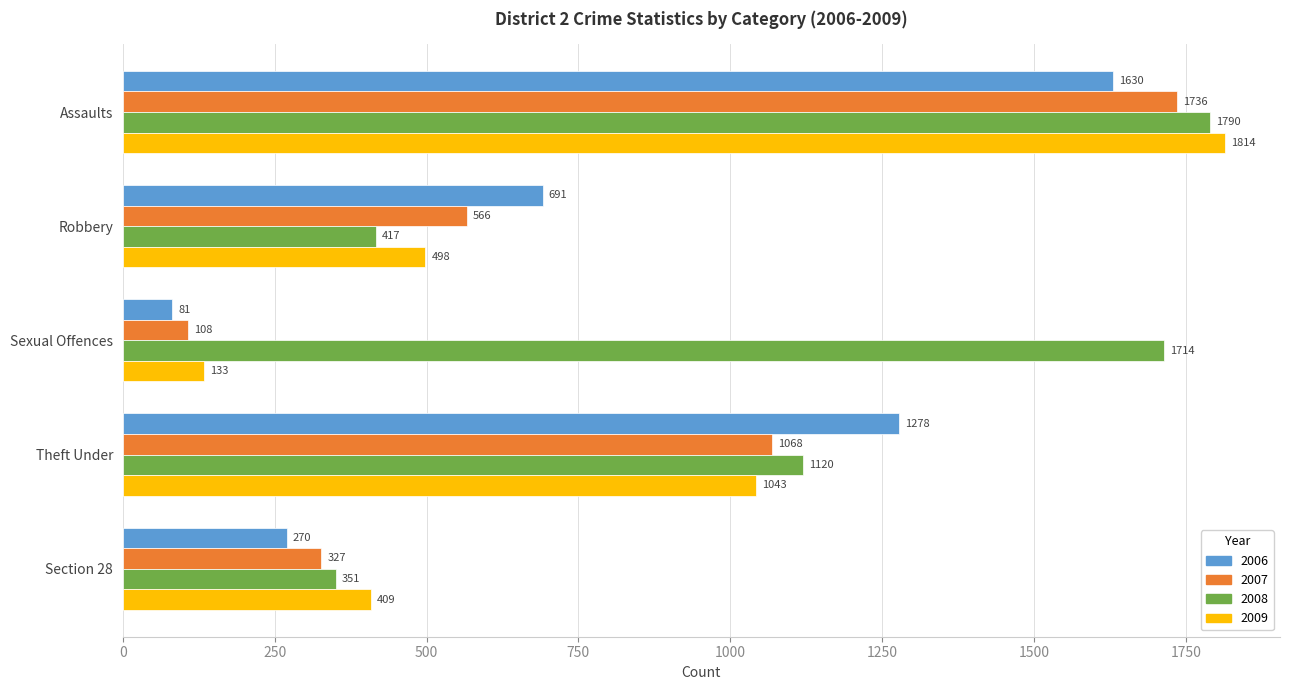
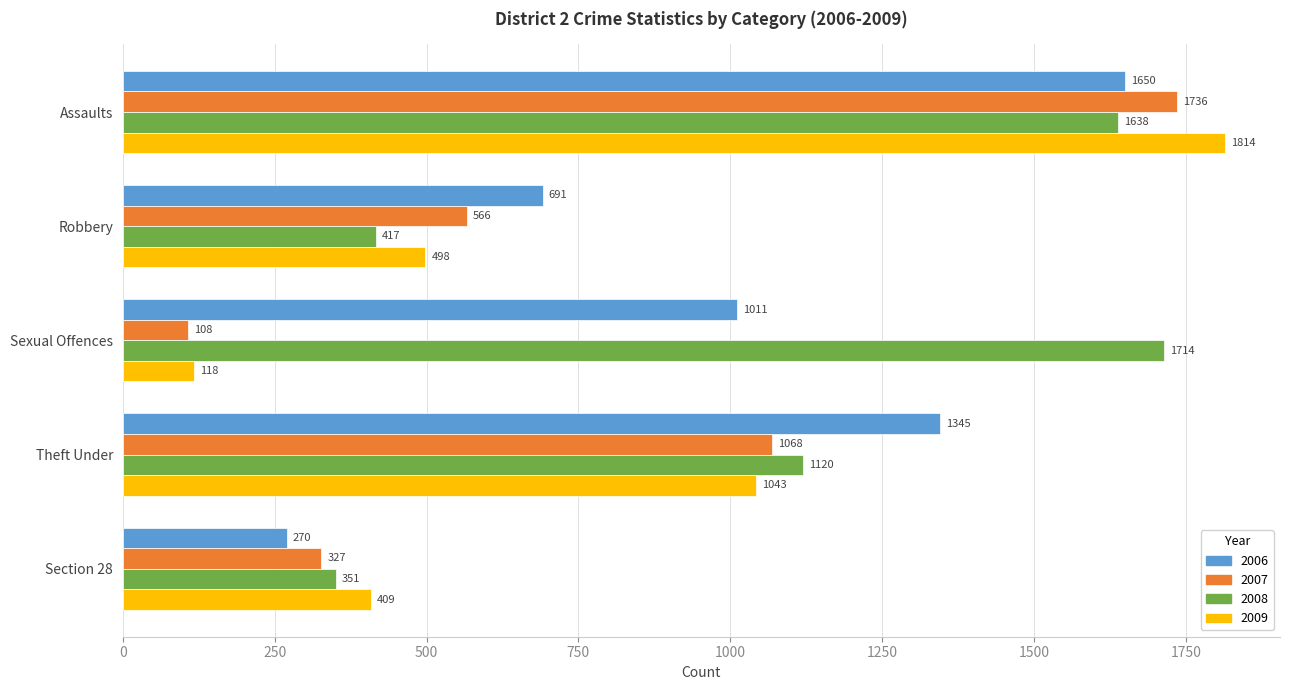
2006, Assaults: 1630 -> 1650
2008, Assaults: 1790 -> 1638
2006, Sexual Offences: 81 -> 1011
2009, Sexual Offences: 133 -> 118
2006, Theft Under: 1278 -> 1345
